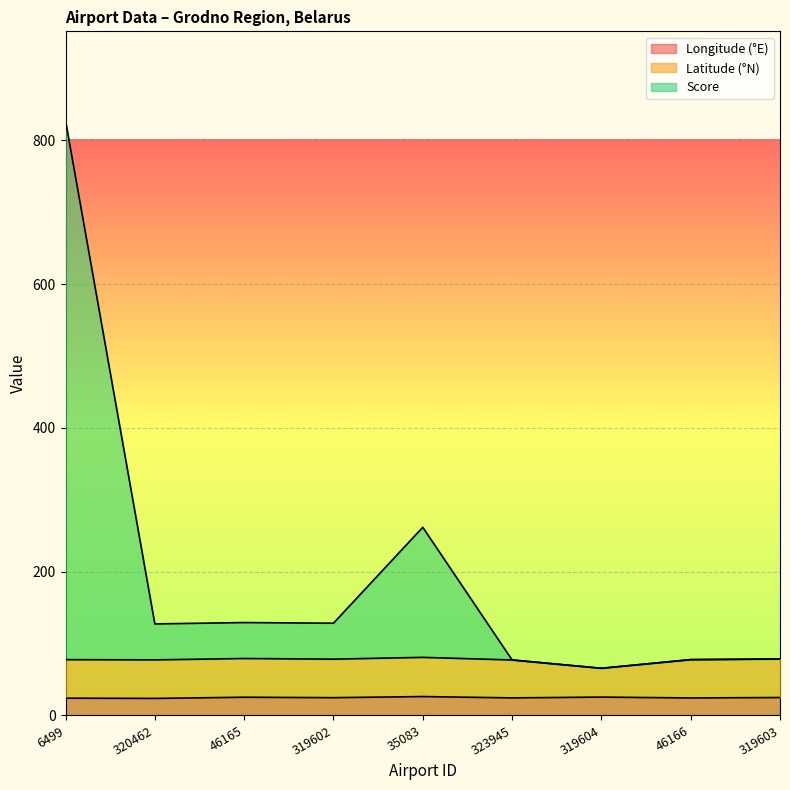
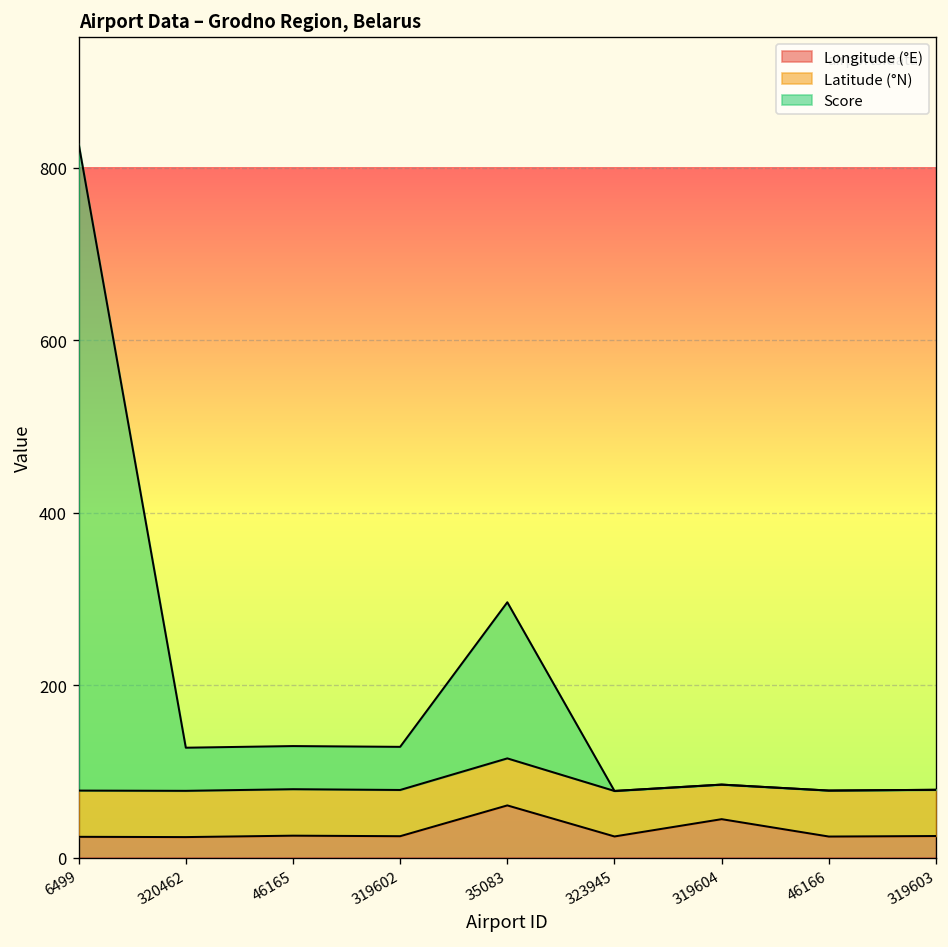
Longitude (°E), 35083: 30 -> 60
Longitude (°E), 319604: 30 -> 40
